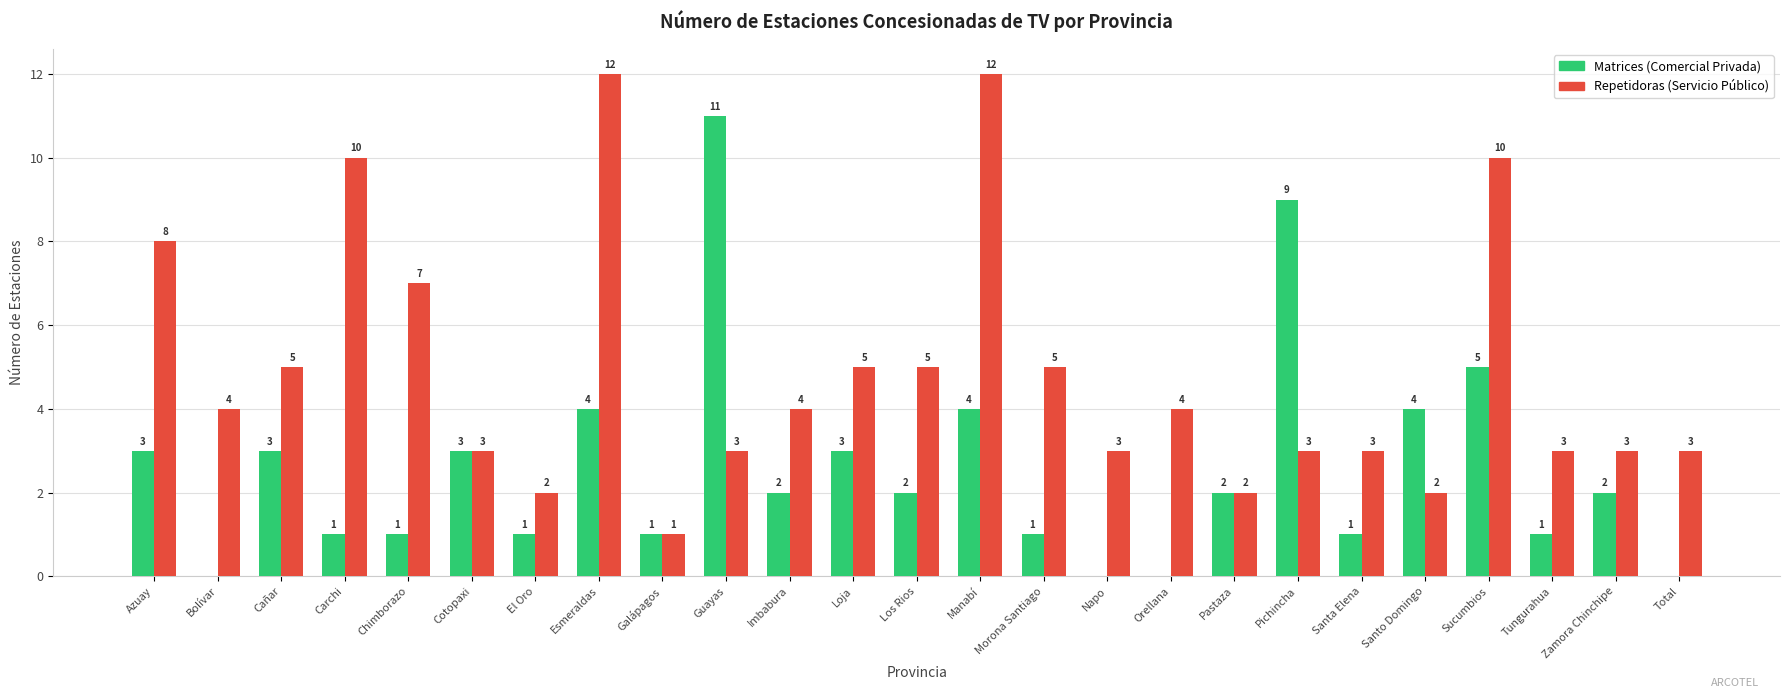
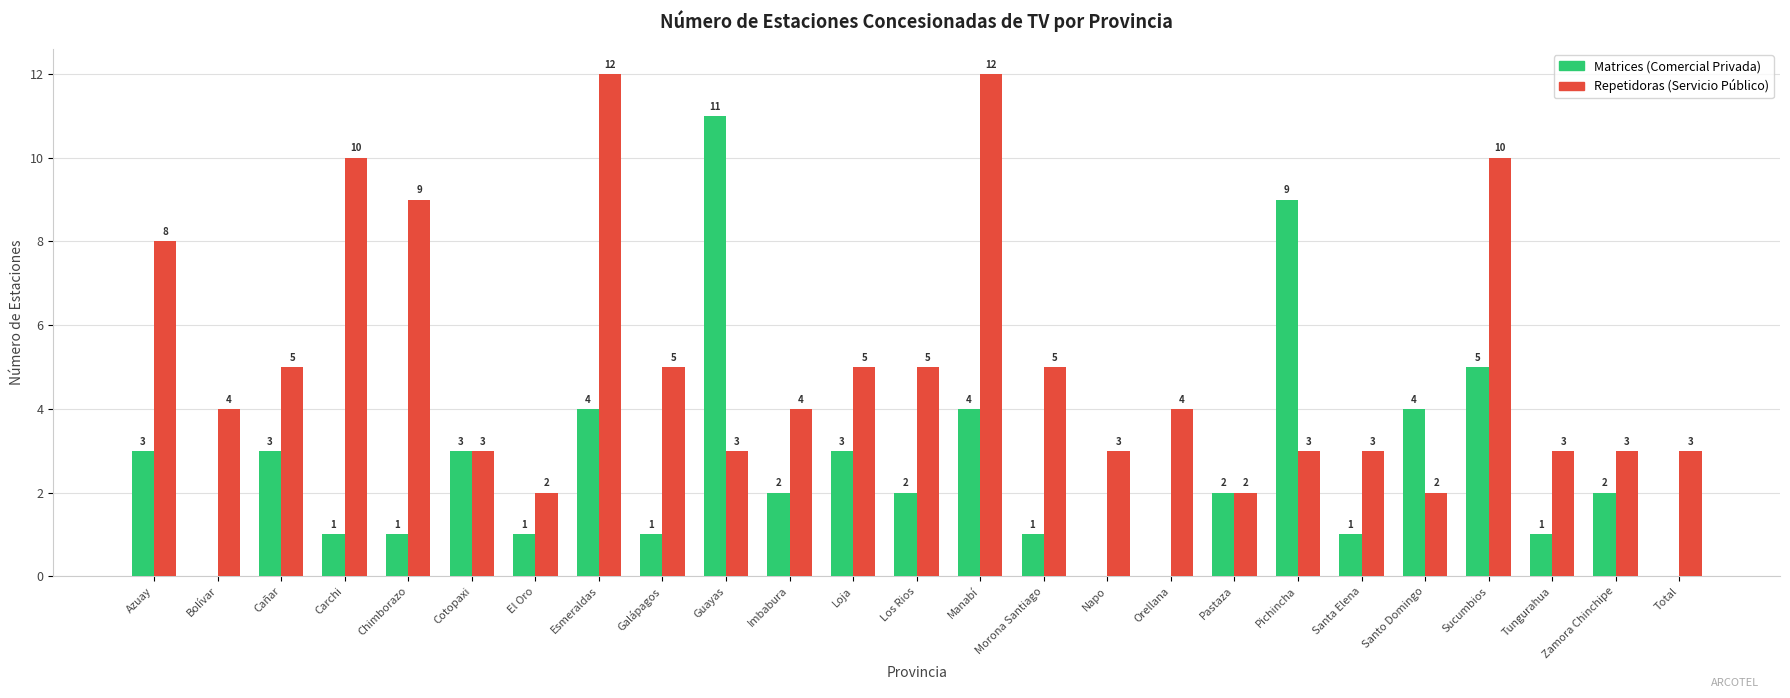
Repetidoras (Servicio Público), Chimborazo: 7 -> 9
Repetidoras (Servicio Público), Galápagos: 1 -> 5
